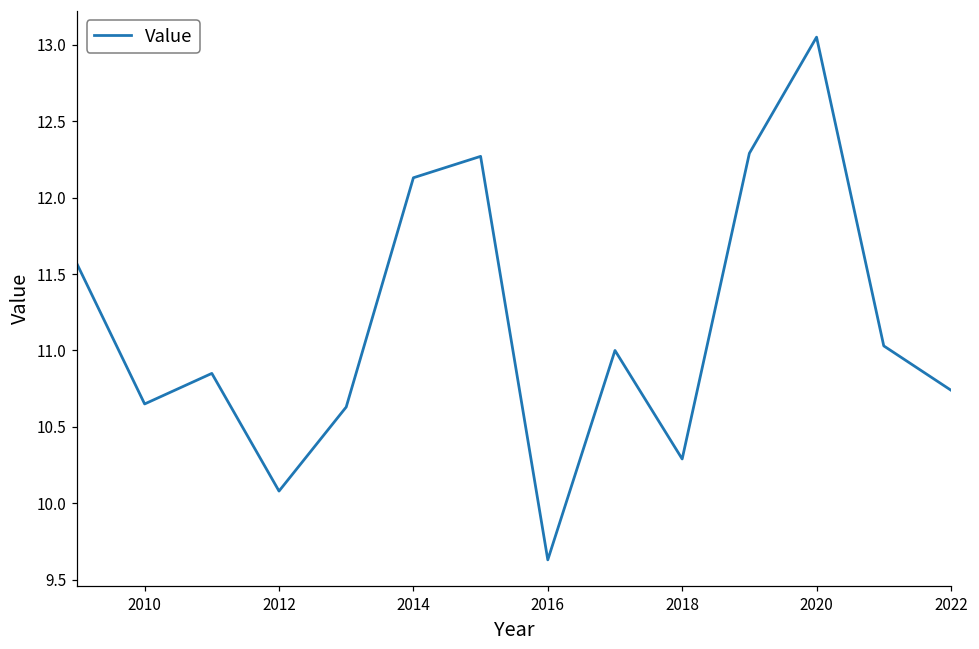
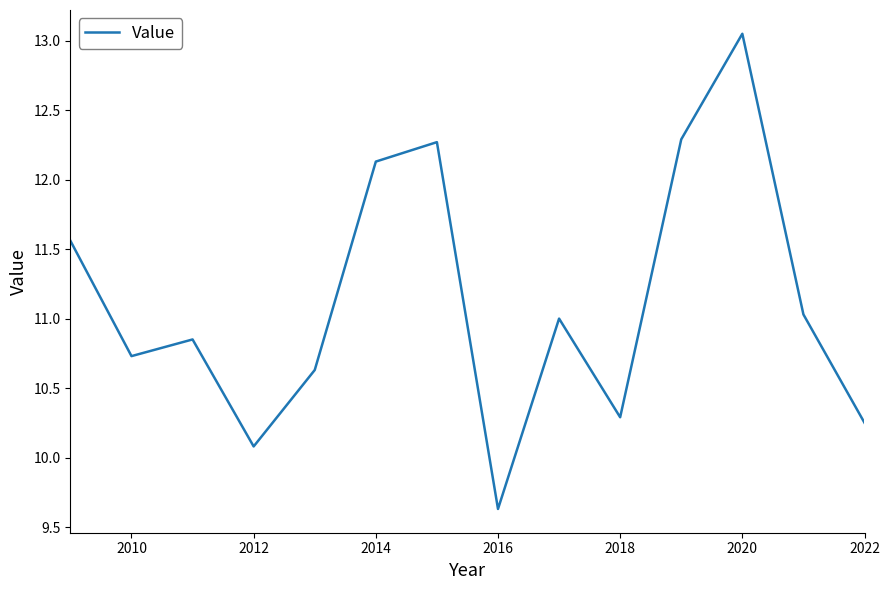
2010: 10.65 -> 10.73
2022: 10.74 -> 10.25
